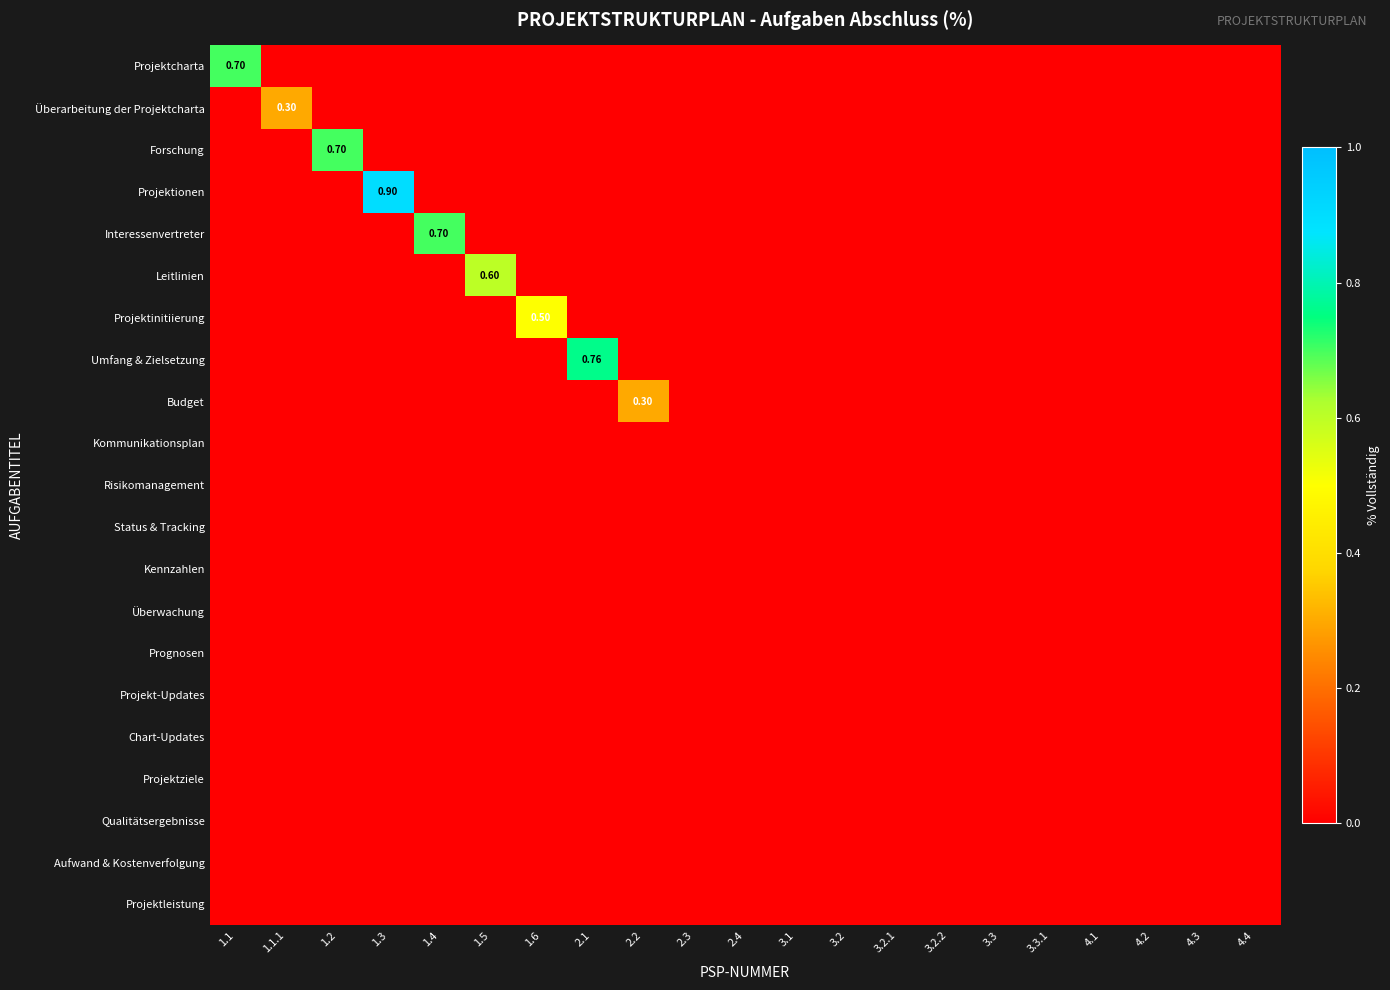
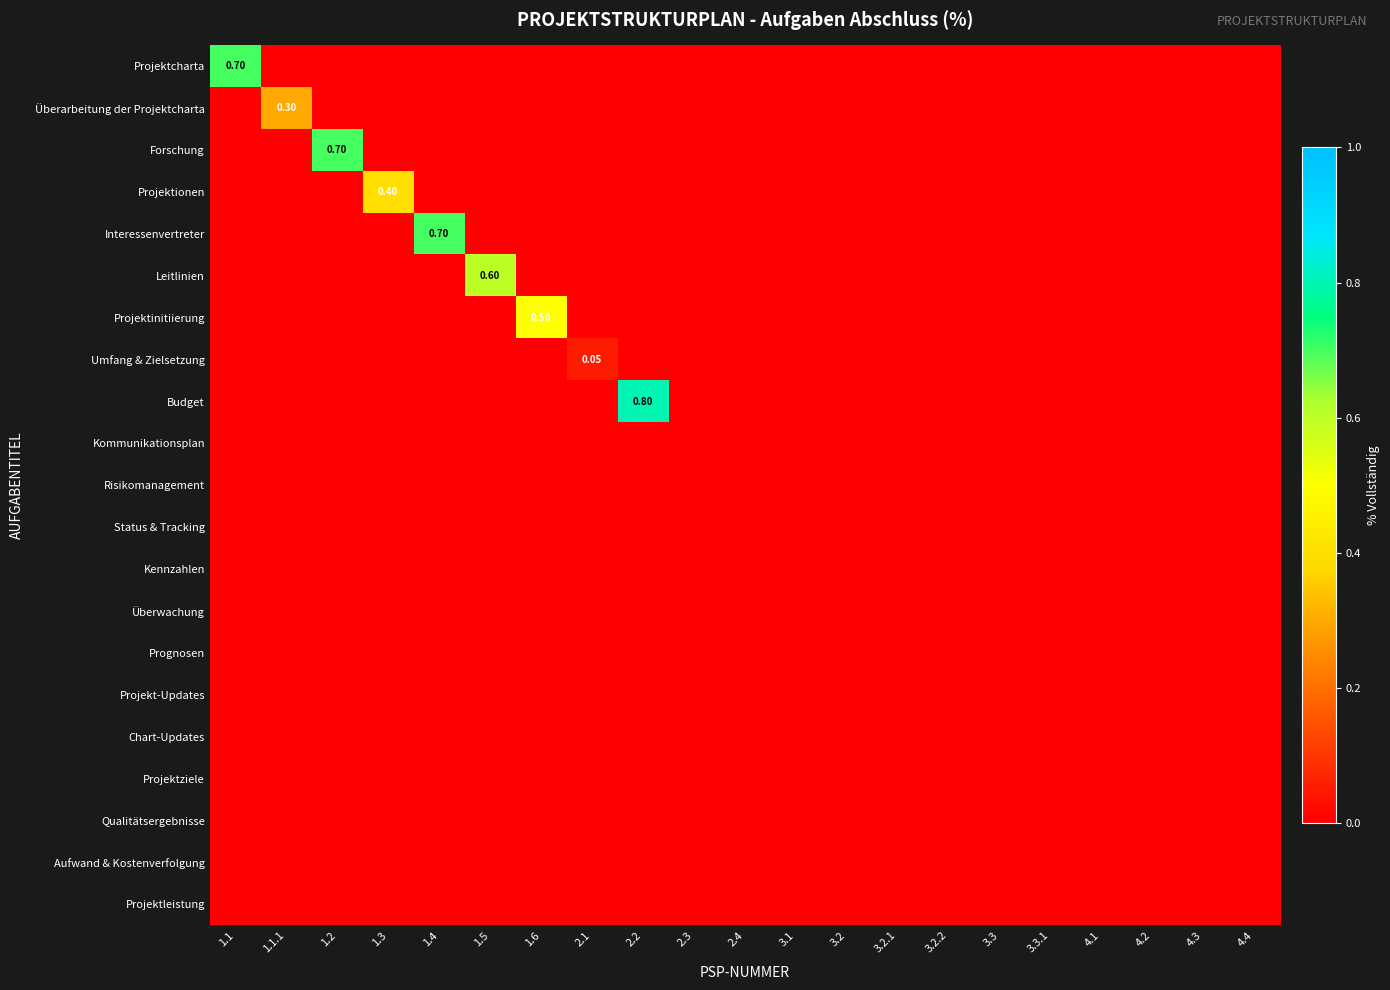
Projektionen, 1.3: 0.90 -> 0.40
Umfang & Zielsetzung, 2.1: 0.76 -> 0.05
Budget, 2.2: 0.30 -> 0.80
